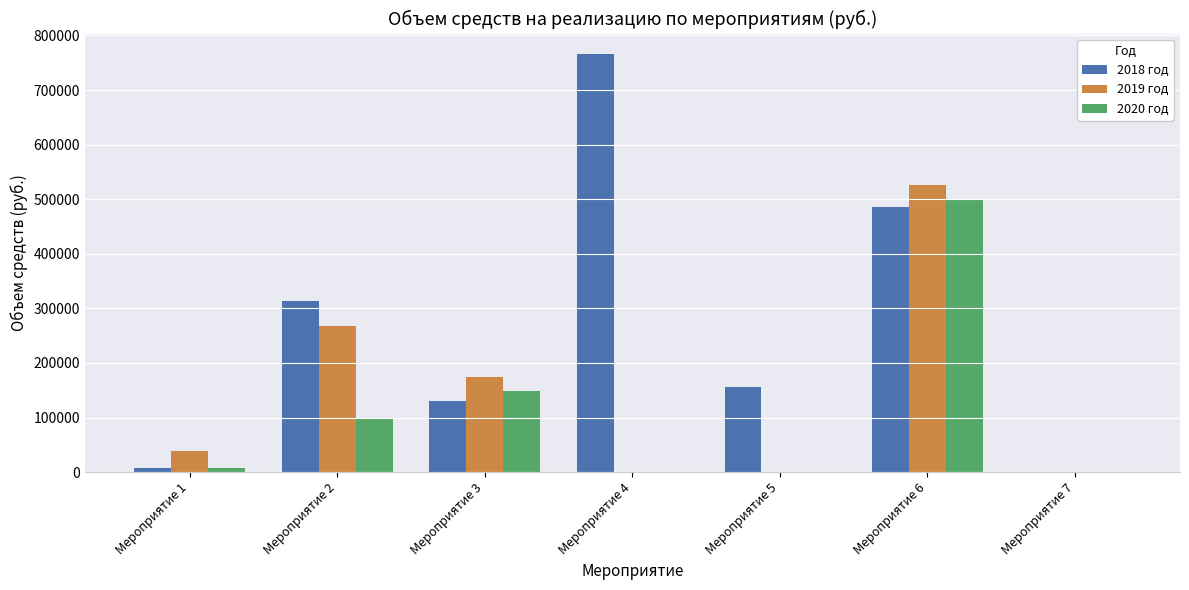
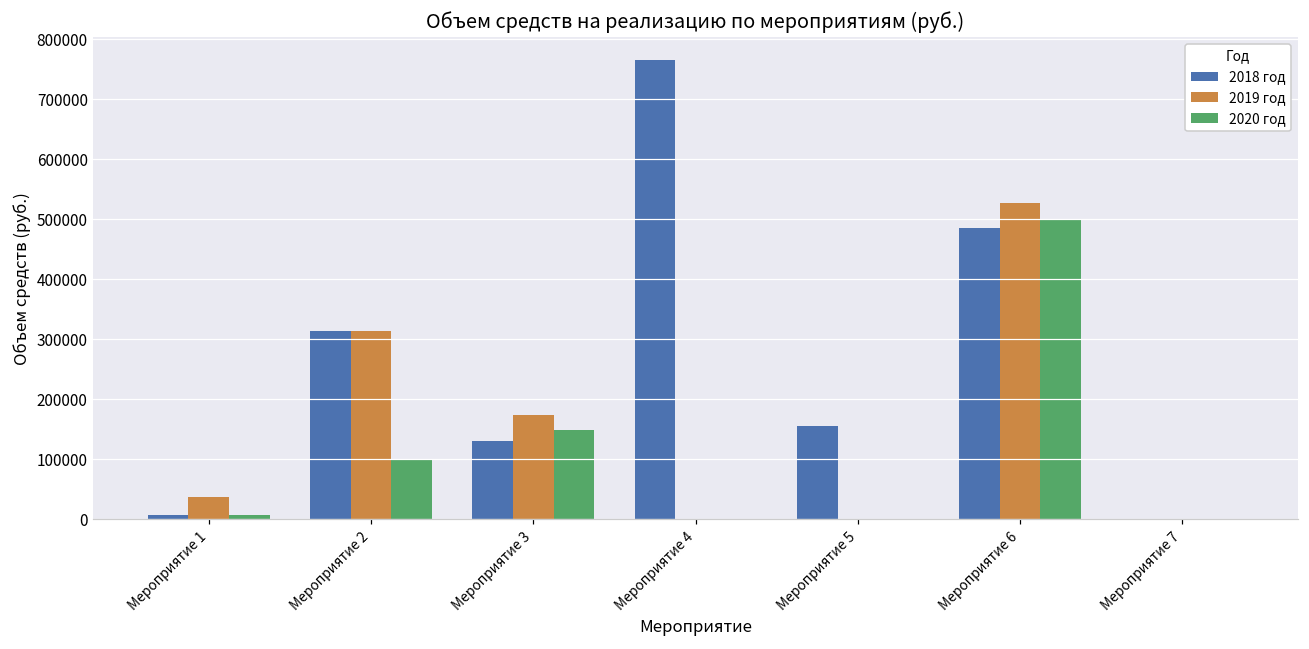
2019 год, Мероприятие 2: 270000 -> 310000
